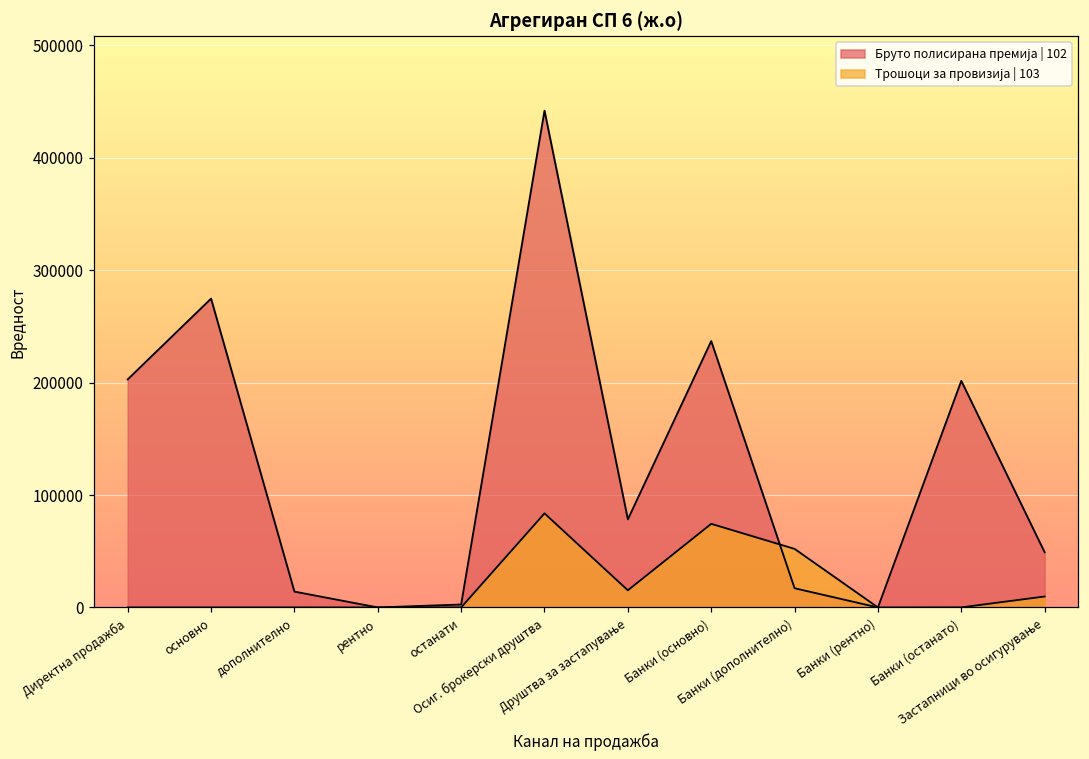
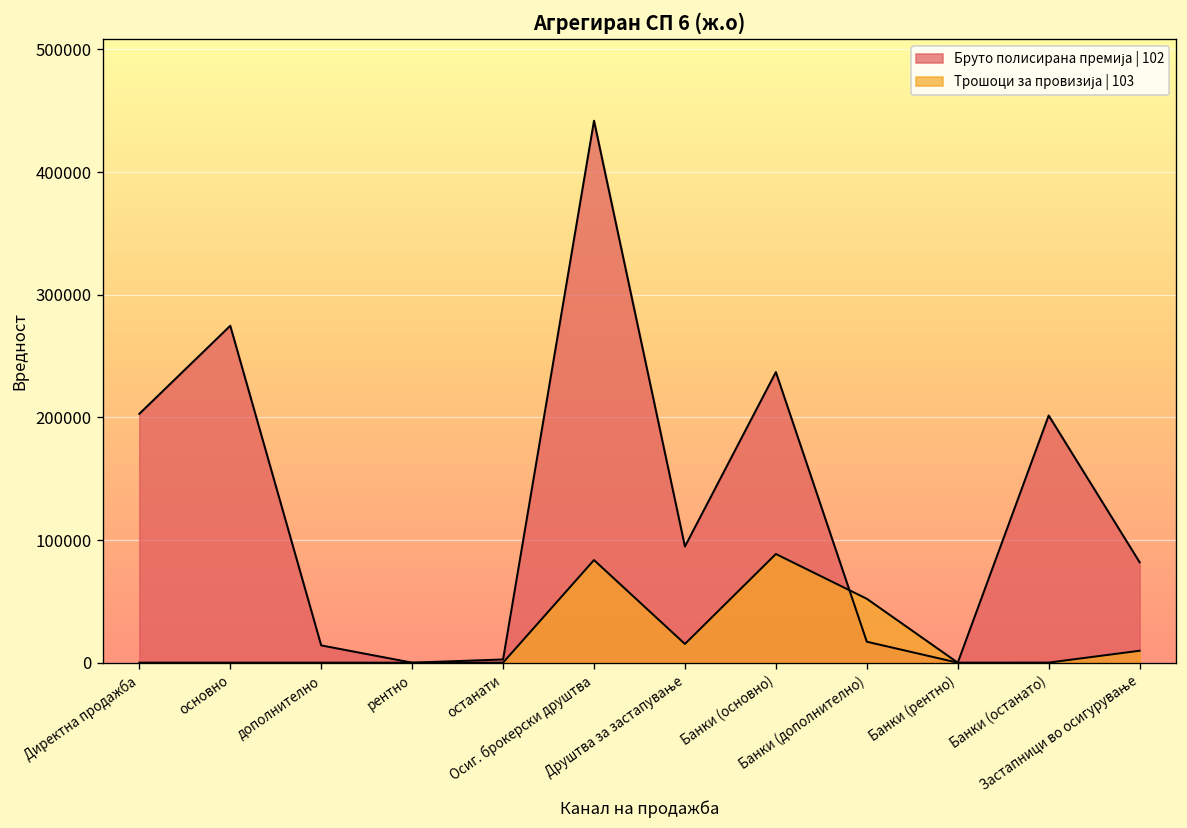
Бруто полисирана премија | 102, Друштва за застапување: 78000 -> 95000
Трошоци за провизија | 103, Банки (основно): 74000 -> 89000
Бруто полисирана премија | 102, Застапници во осигурување: 49000 -> 82000
